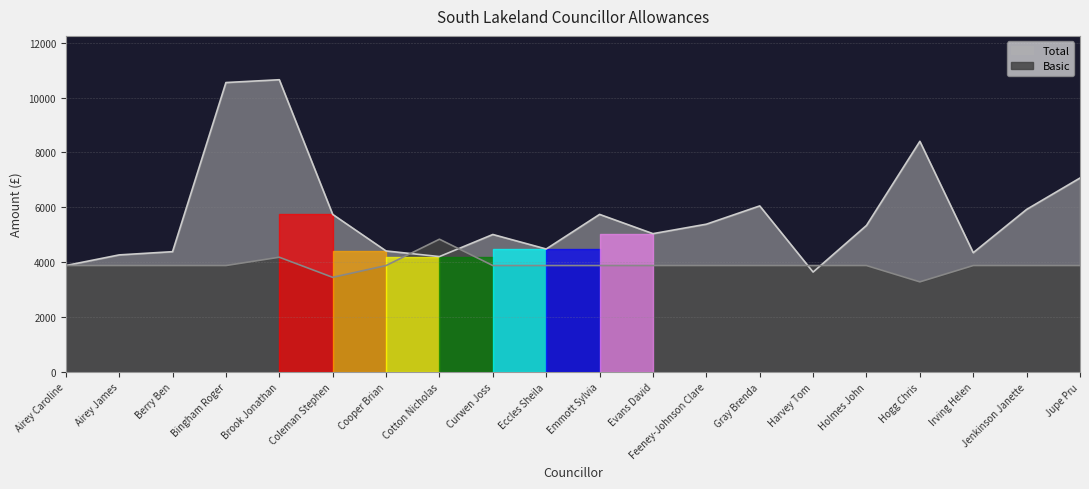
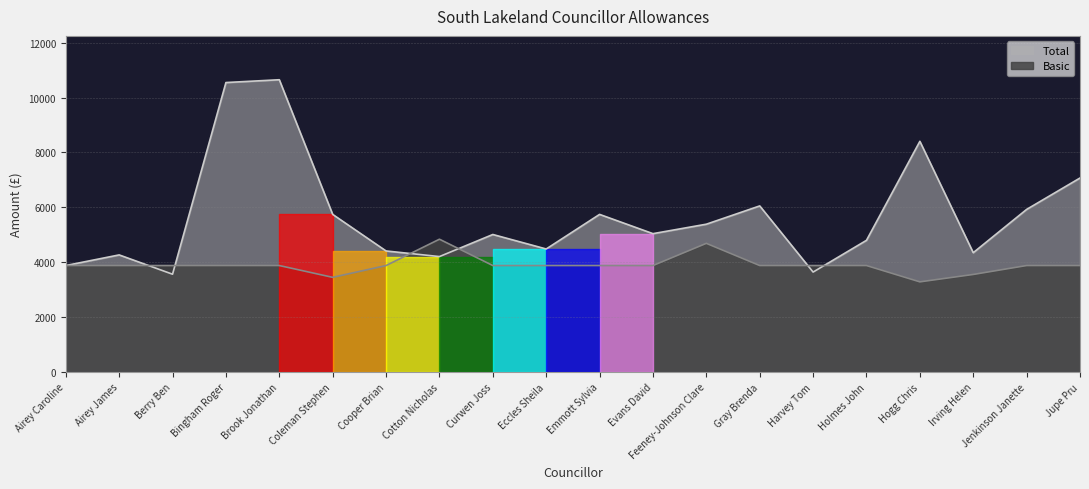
Total, Berry Ben: 4400 -> 3600
Basic, Brook Jonathan: 4200 -> 3900
Basic, Feeney-Johnson Clare: 3900 -> 4700
Total, Holmes John: 5300 -> 4800
Basic, Irving Helen: 3900 -> 3600
